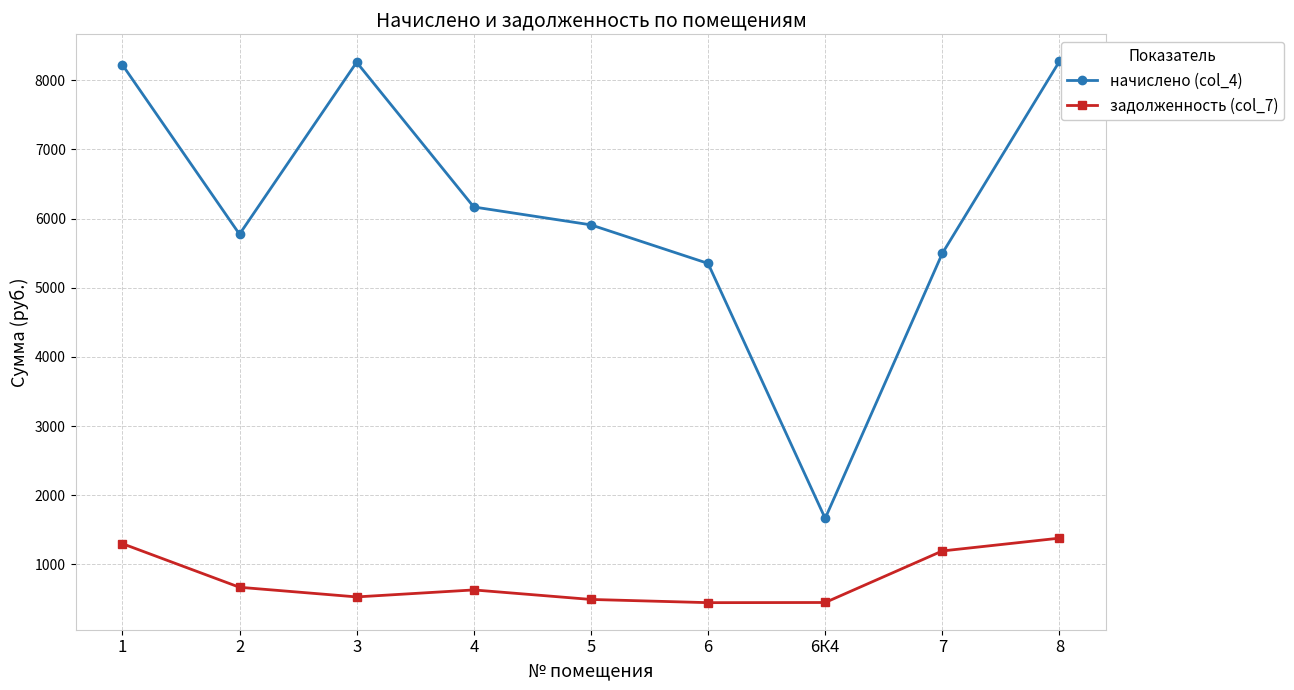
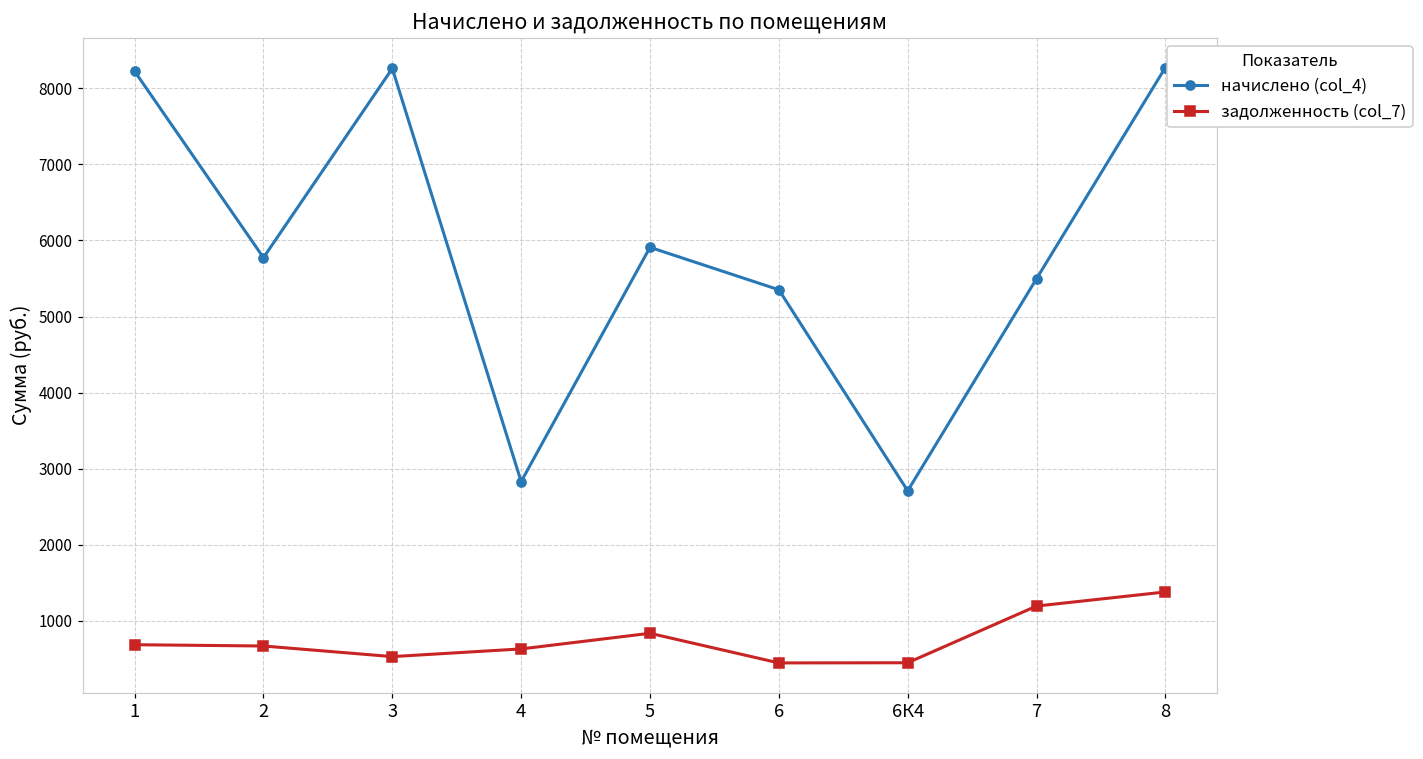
задолженность (col_7), 1: 1300 -> 700
начислено (col_4), 4: 6200 -> 2800
задолженность (col_7), 5: 500 -> 800
начислено (col_4), 6К4: 1700 -> 2700
